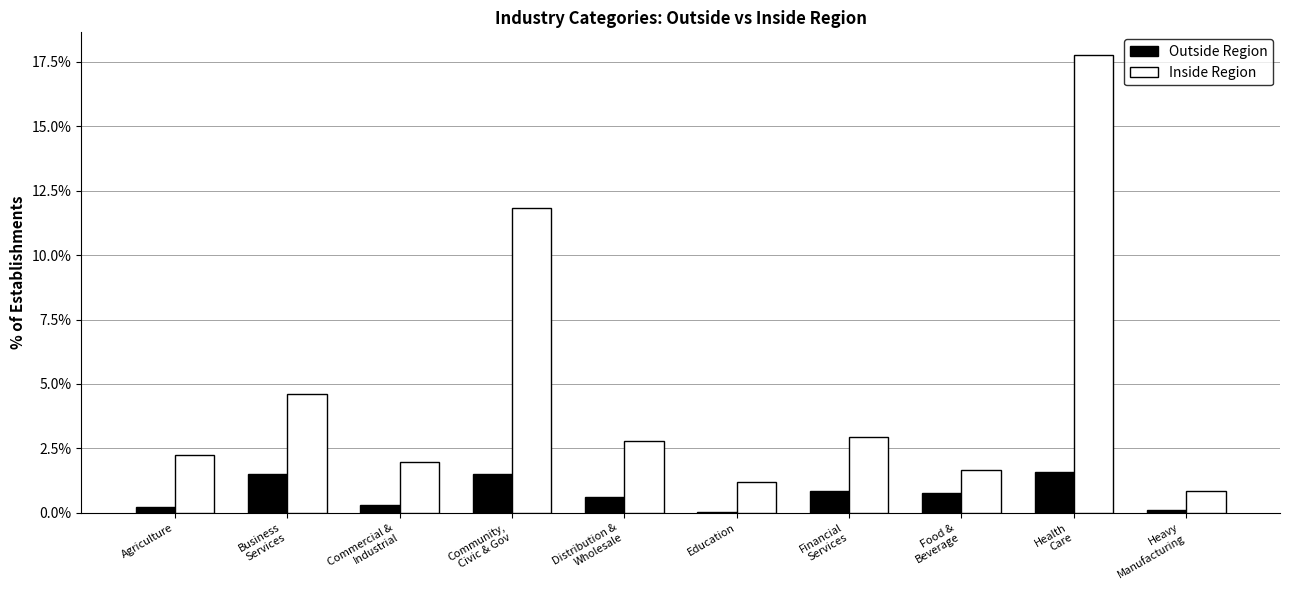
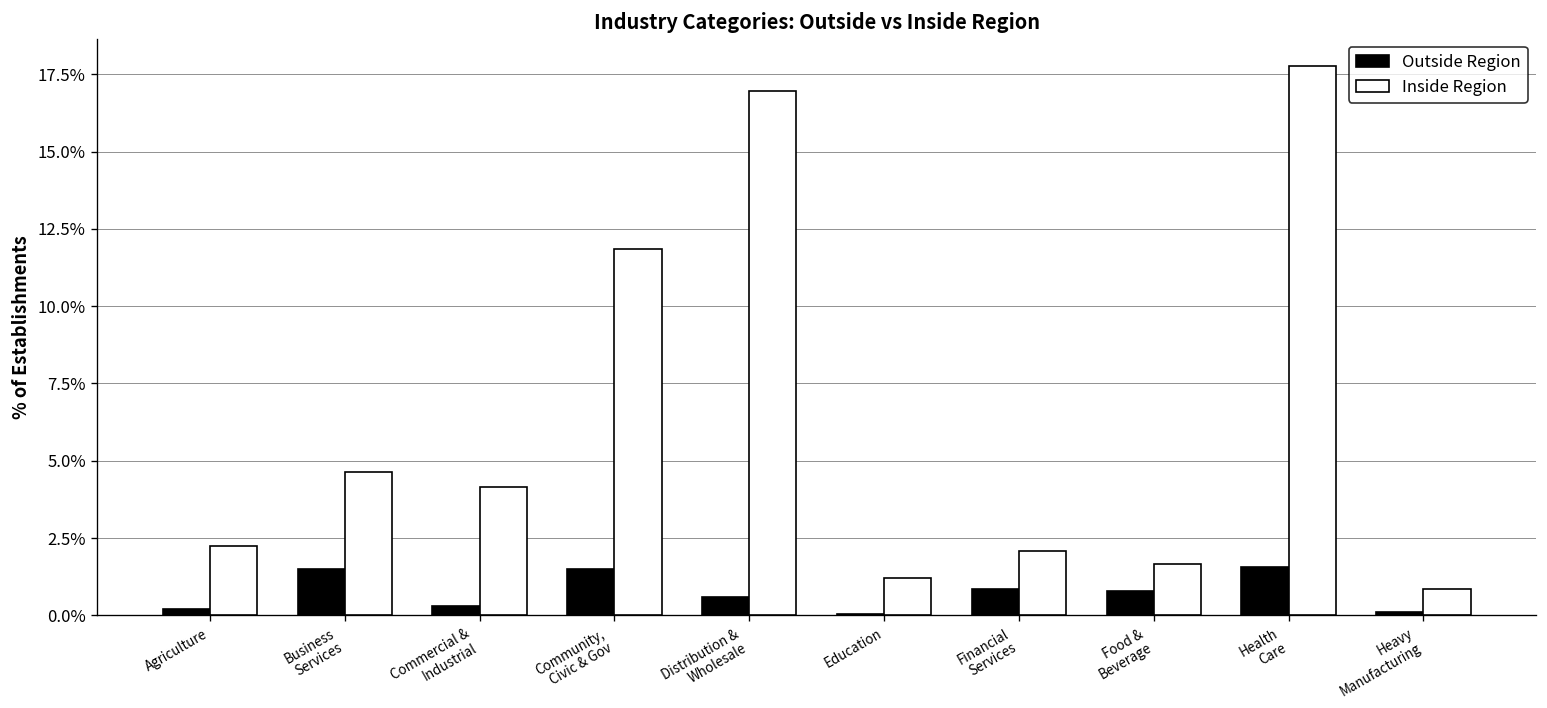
Inside Region, Commercial & Industrial: 2.0% -> 4.2%
Inside Region, Distribution & Wholesale: 2.8% -> 17.0%
Inside Region, Financial Services: 2.9% -> 2.1%
